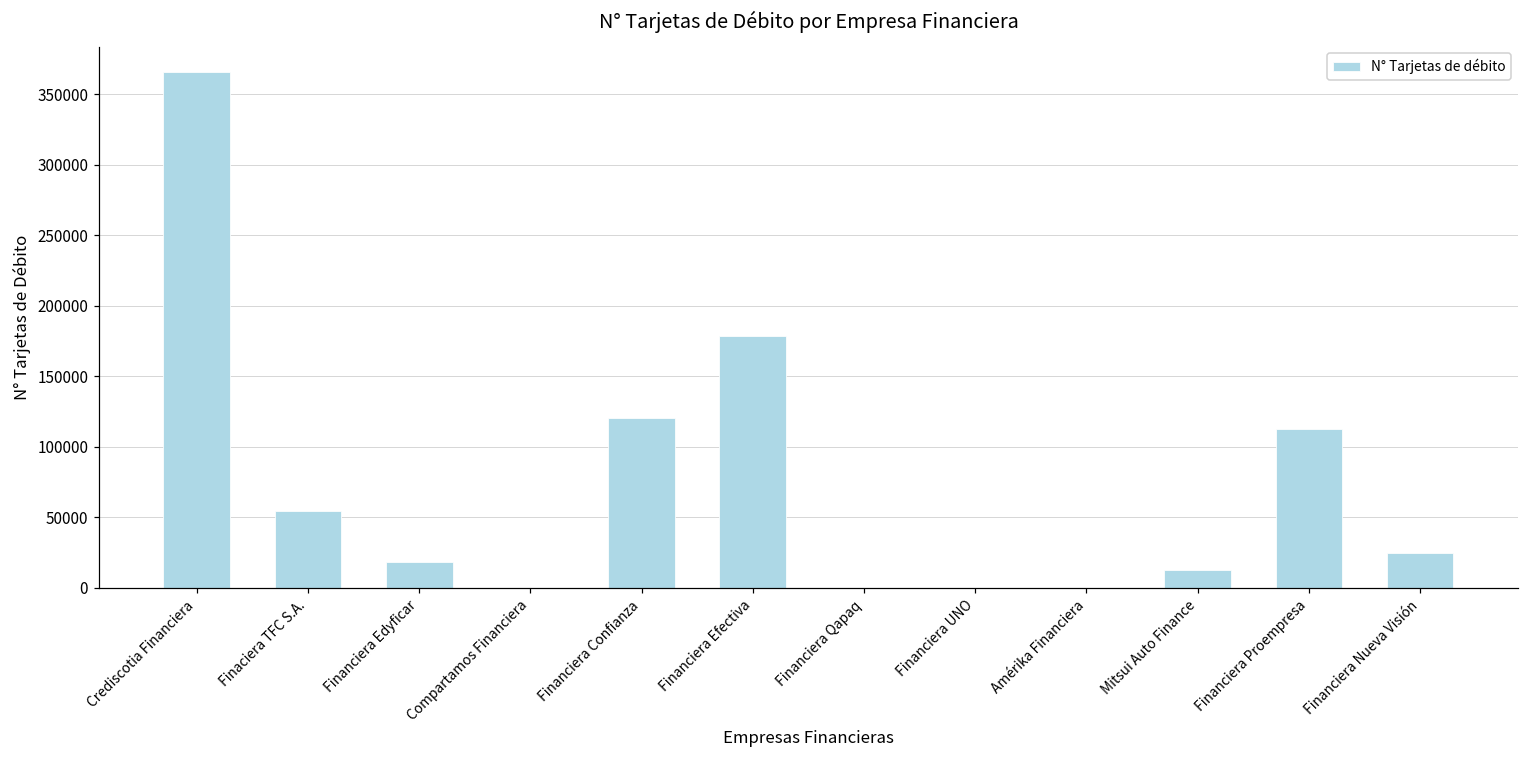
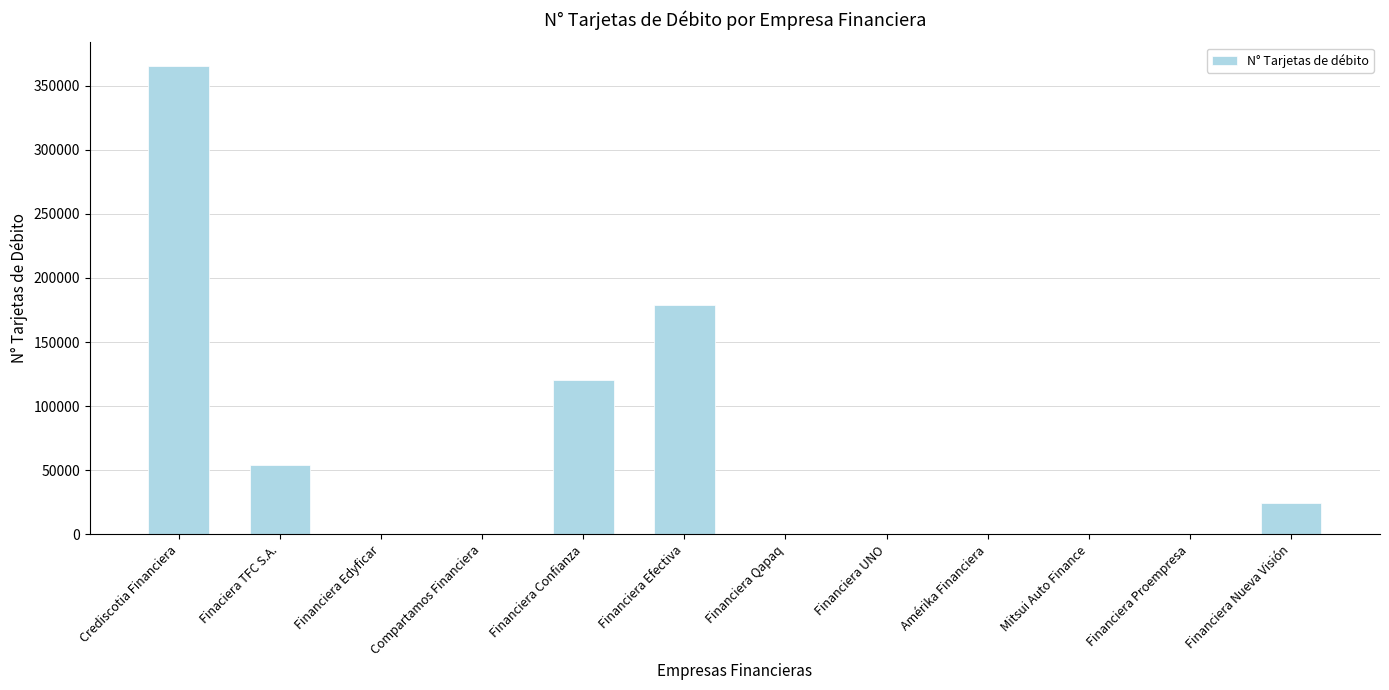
Financiera Edyficar: 18000 -> 0
Mitsui Auto Finance: 13000 -> 0
Financiera Proempresa: 113000 -> 0
